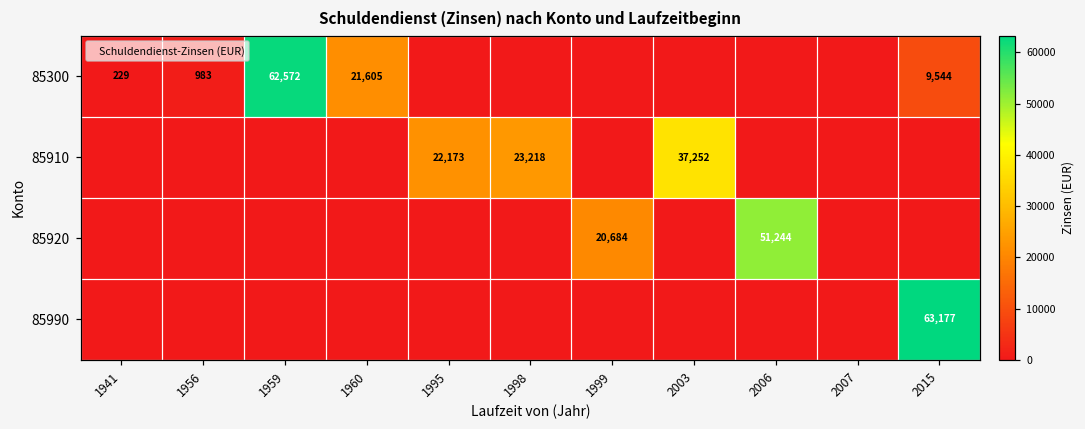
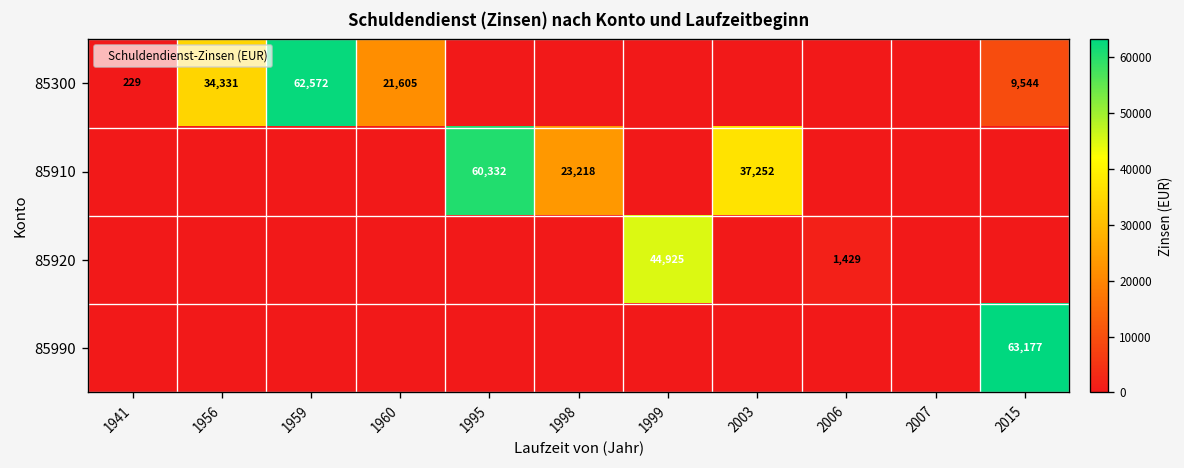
85300, 1956: 983 -> 34,331
85910, 1995: 22,173 -> 60,332
85920, 1999: 20,684 -> 44,925
85920, 2006: 51,244 -> 1,429
